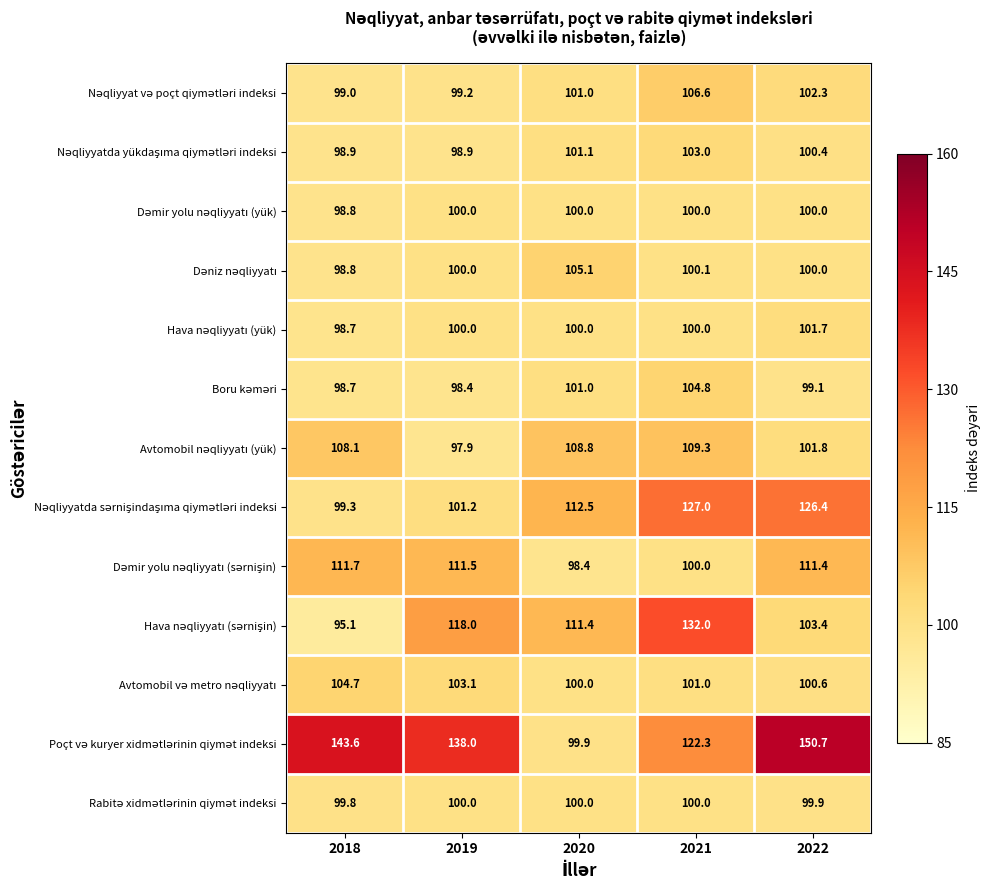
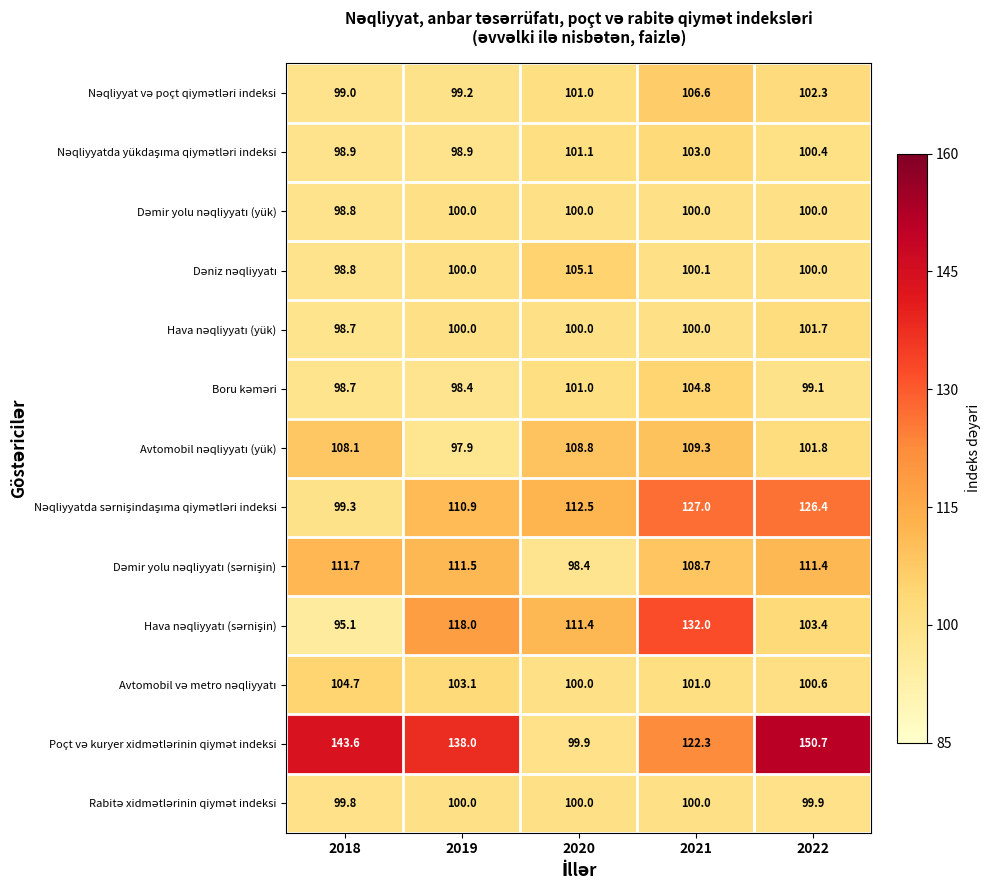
Nəqliyyatda sərnişindaşıma qiymətləri indeksi, 2019: 101.2 -> 110.9
Dəmir yolu nəqliyyatı (sərnişin), 2021: 100.0 -> 108.7
